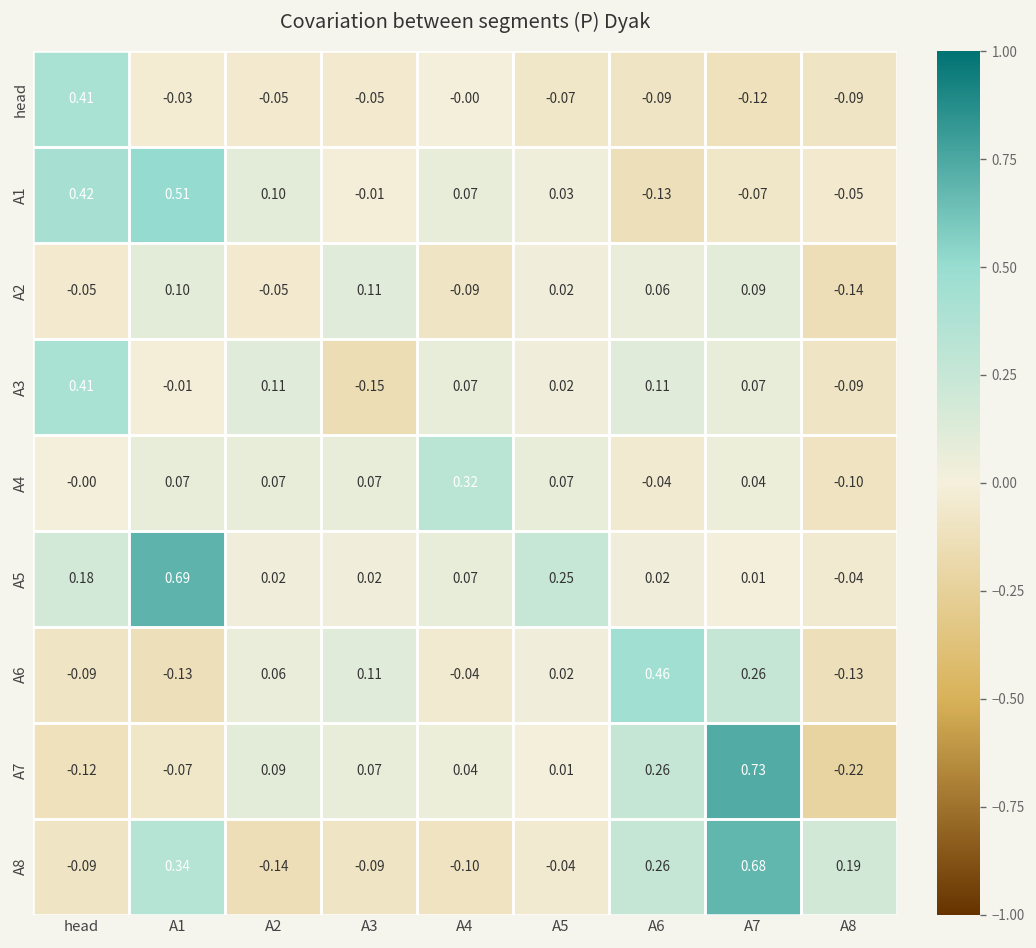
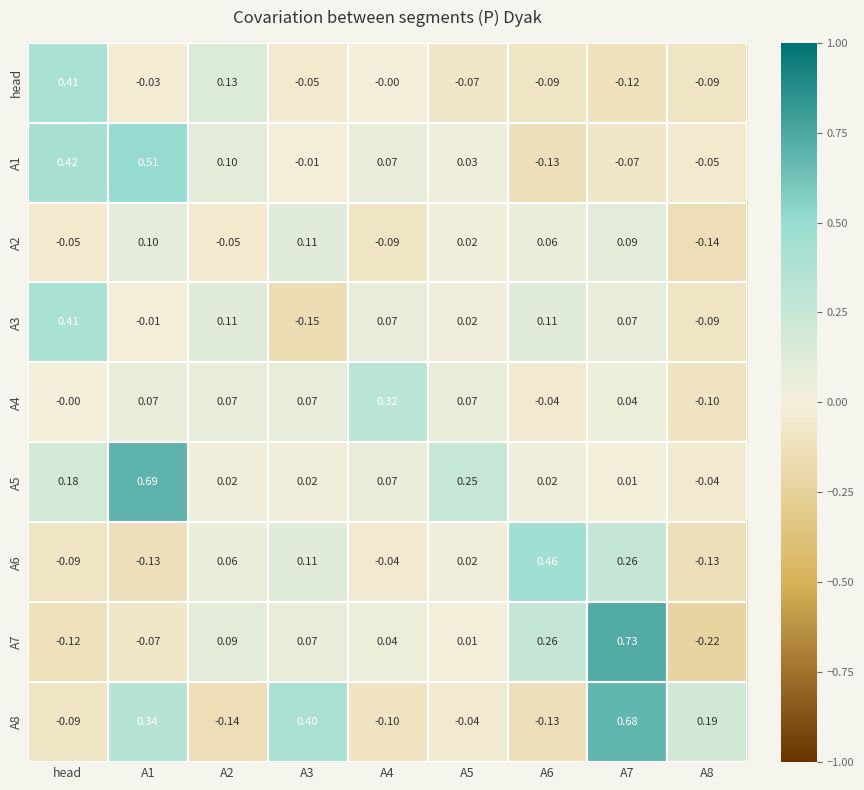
head, A2: -0.05 -> 0.13
A8, A3: -0.09 -> 0.40
A8, A6: 0.26 -> -0.13
